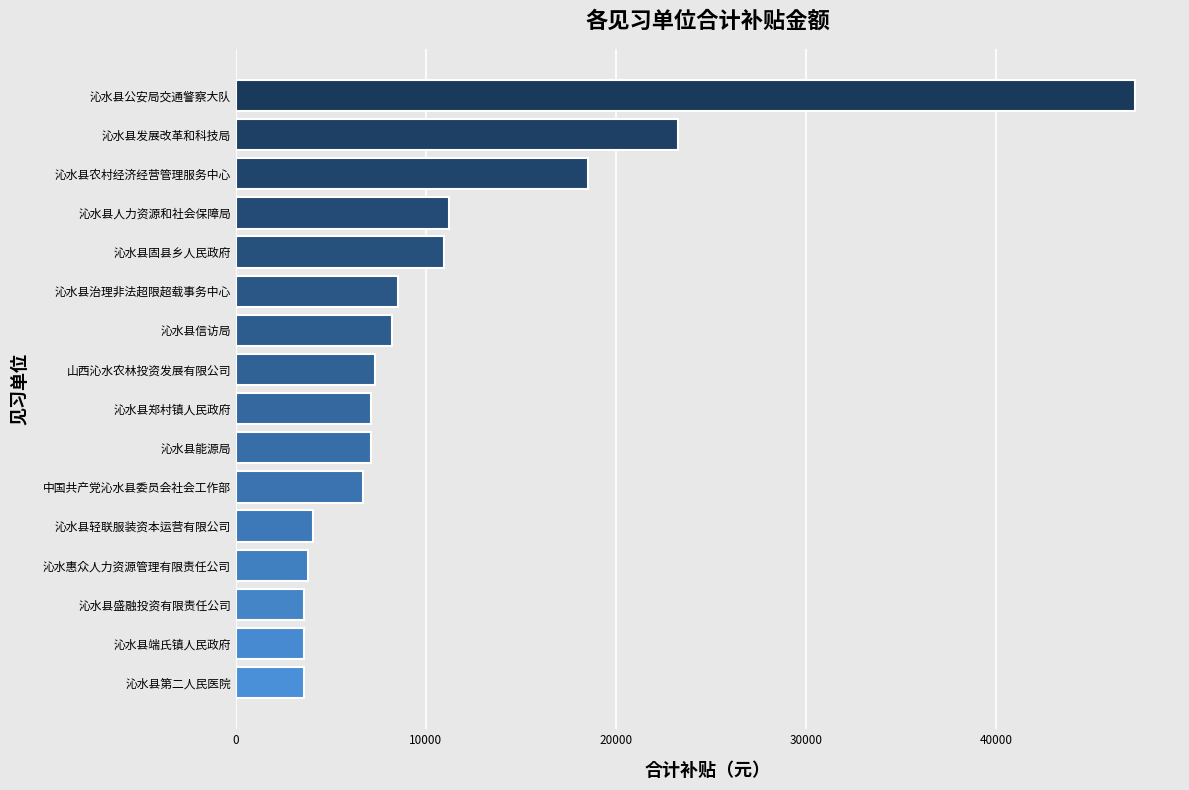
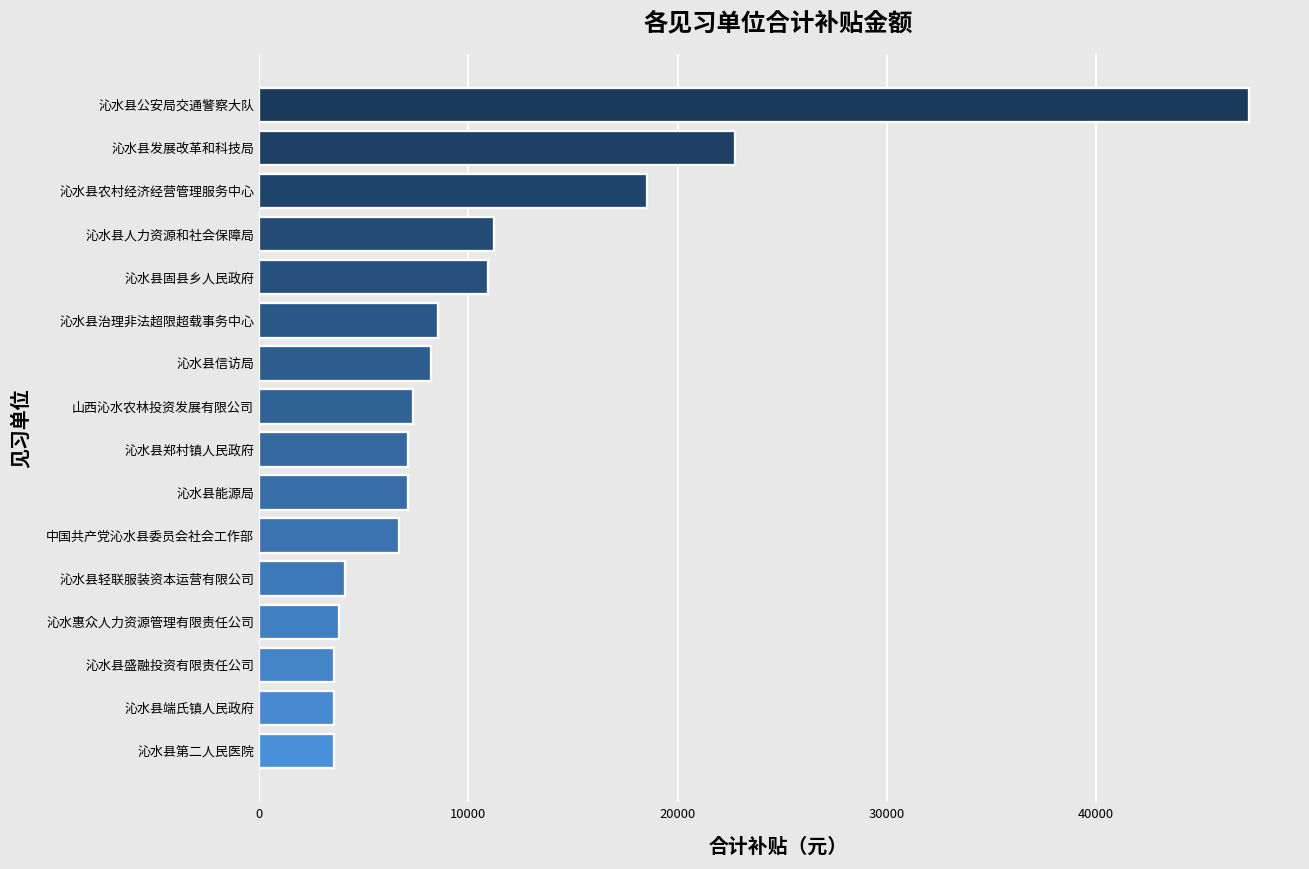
沁水县发展改革和科技局: 23300 -> 22800
